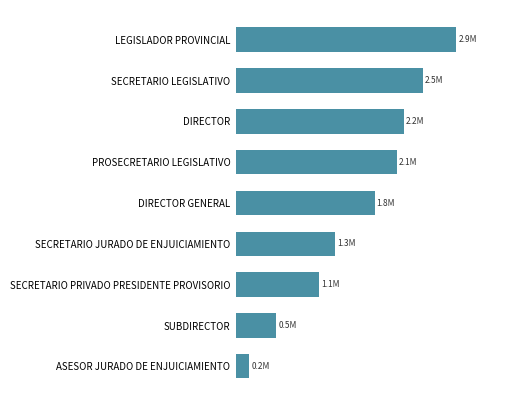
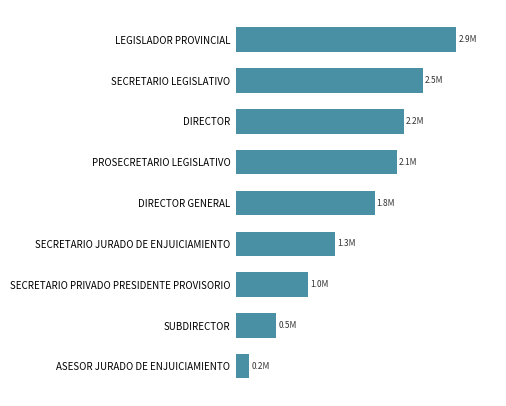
SECRETARIO PRIVADO PRESIDENTE PROVISORIO: 1.1M -> 1.0M
